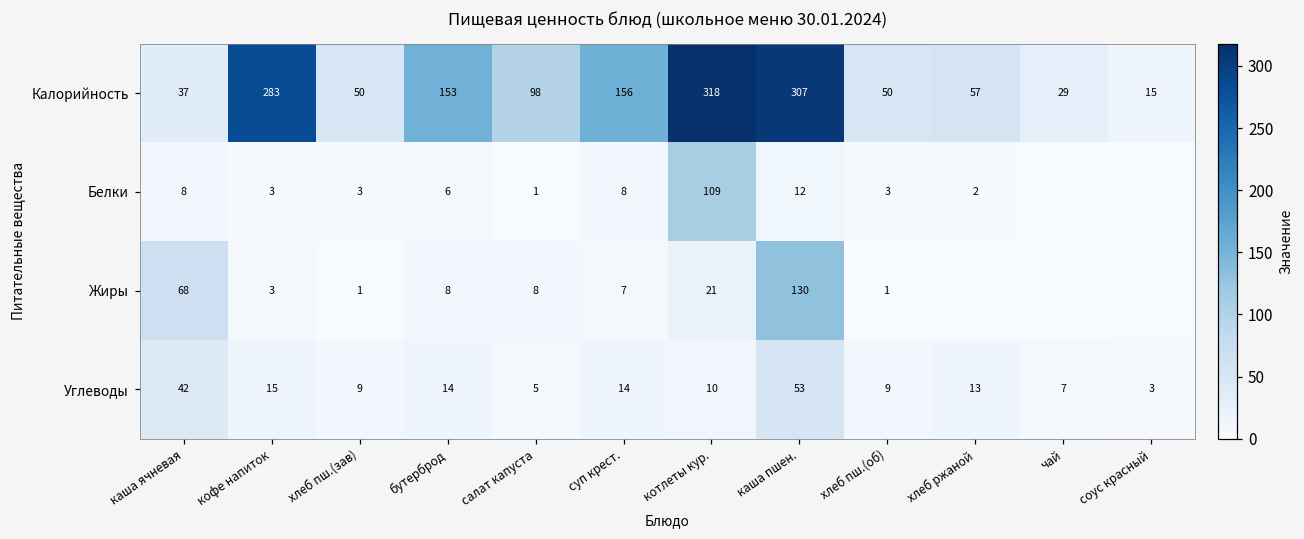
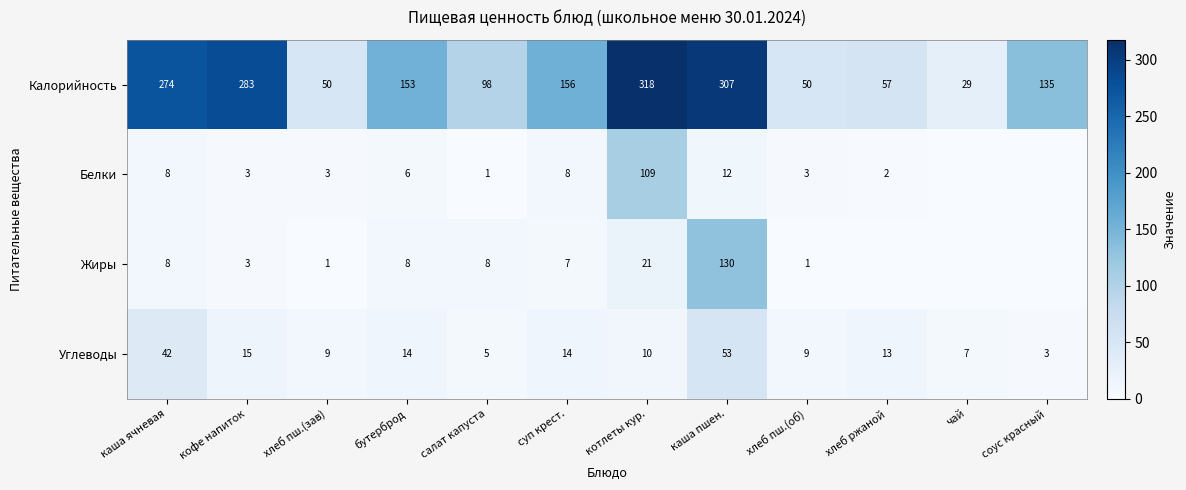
Калорийность, каша ячневая: 37 -> 274
Калорийность, соус красный: 15 -> 135
Жиры, каша ячневая: 68 -> 8
